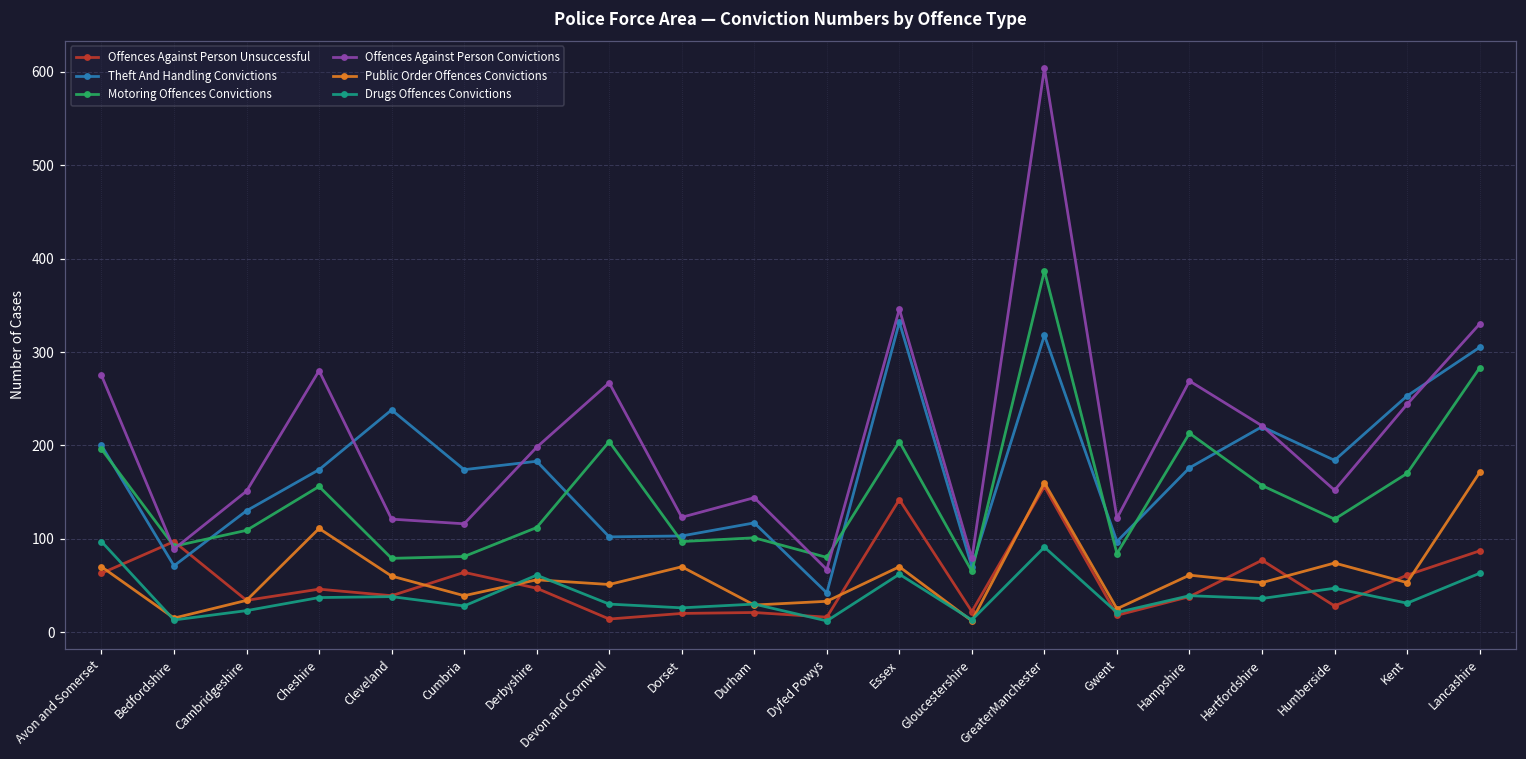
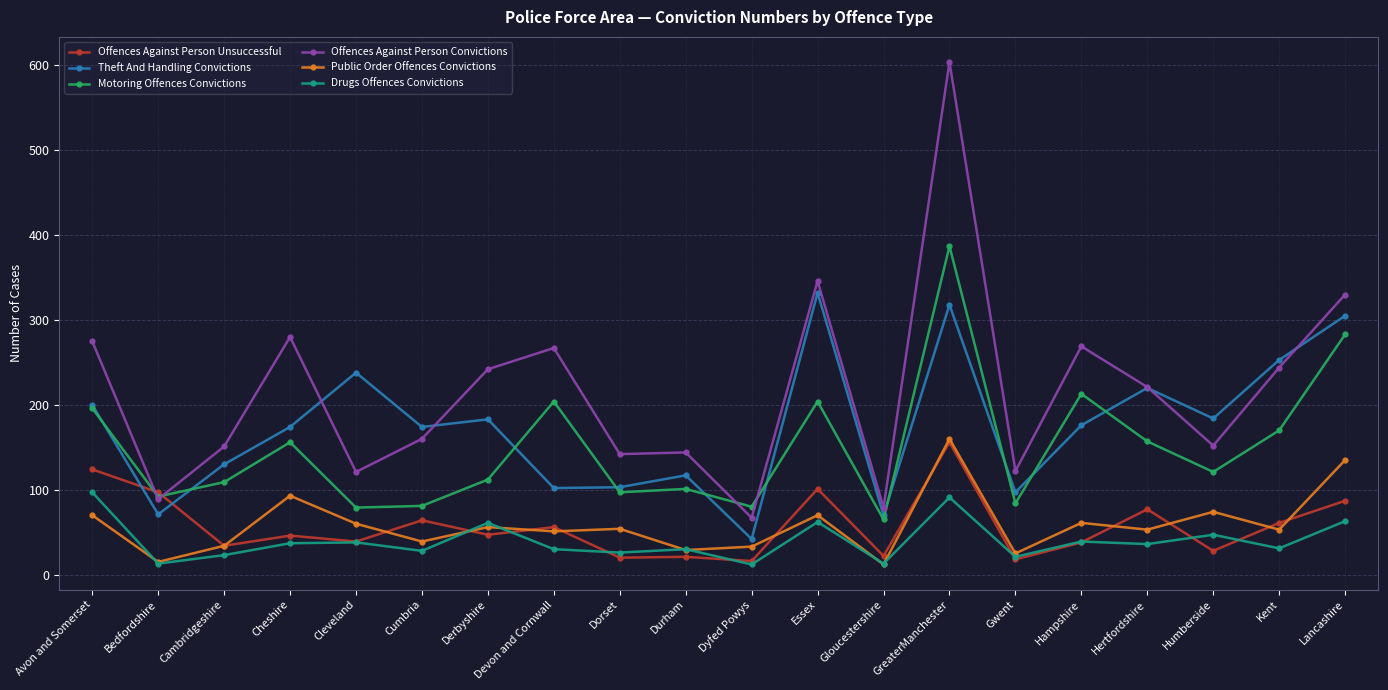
Offences Against Person Unsuccessful, Avon and Somerset: 60 -> 120
Public Order Offences Convictions, Cheshire: 110 -> 90
Offences Against Person Convictions, Cumbria: 120 -> 160
Offences Against Person Convictions, Derbyshire: 200 -> 240
Offences Against Person Unsuccessful, Devon and Cornwall: 10 -> 60
Offences Against Person Convictions, Dorset: 120 -> 140
Public Order Offences Convictions, Dorset: 70 -> 50
Offences Against Person Unsuccessful, Essex: 140 -> 100
Public Order Offences Convictions, Lancashire: 170 -> 140
